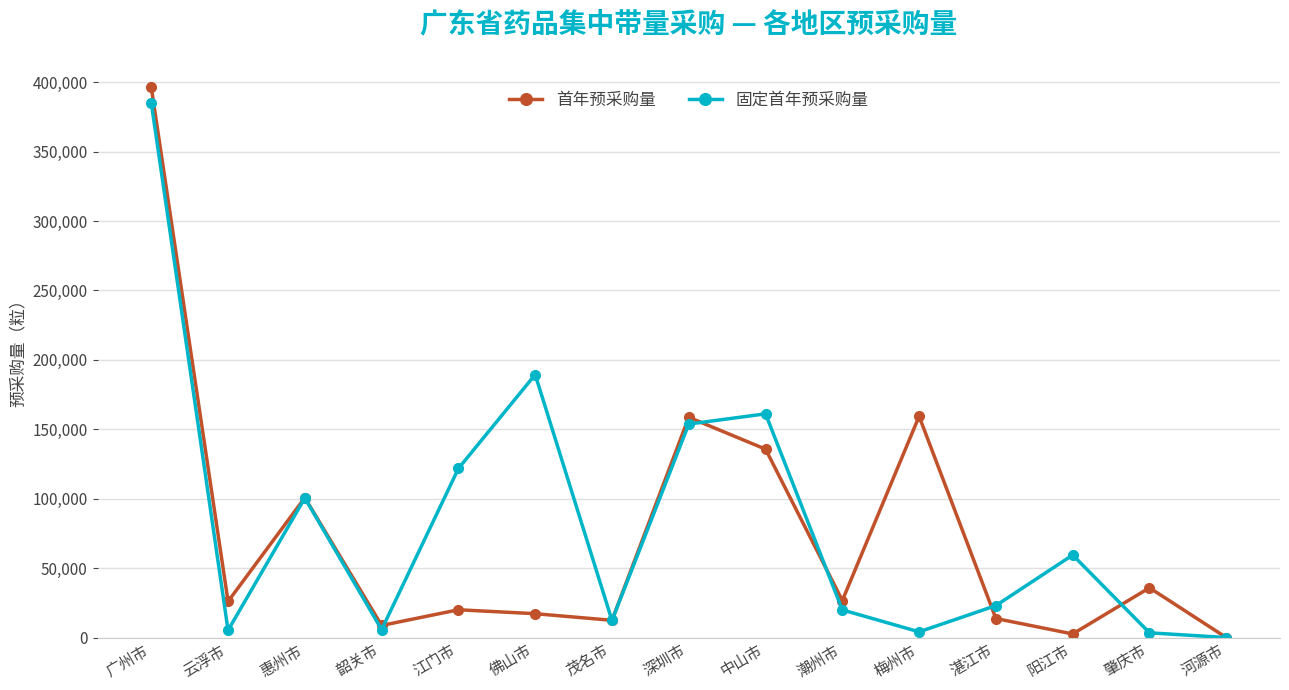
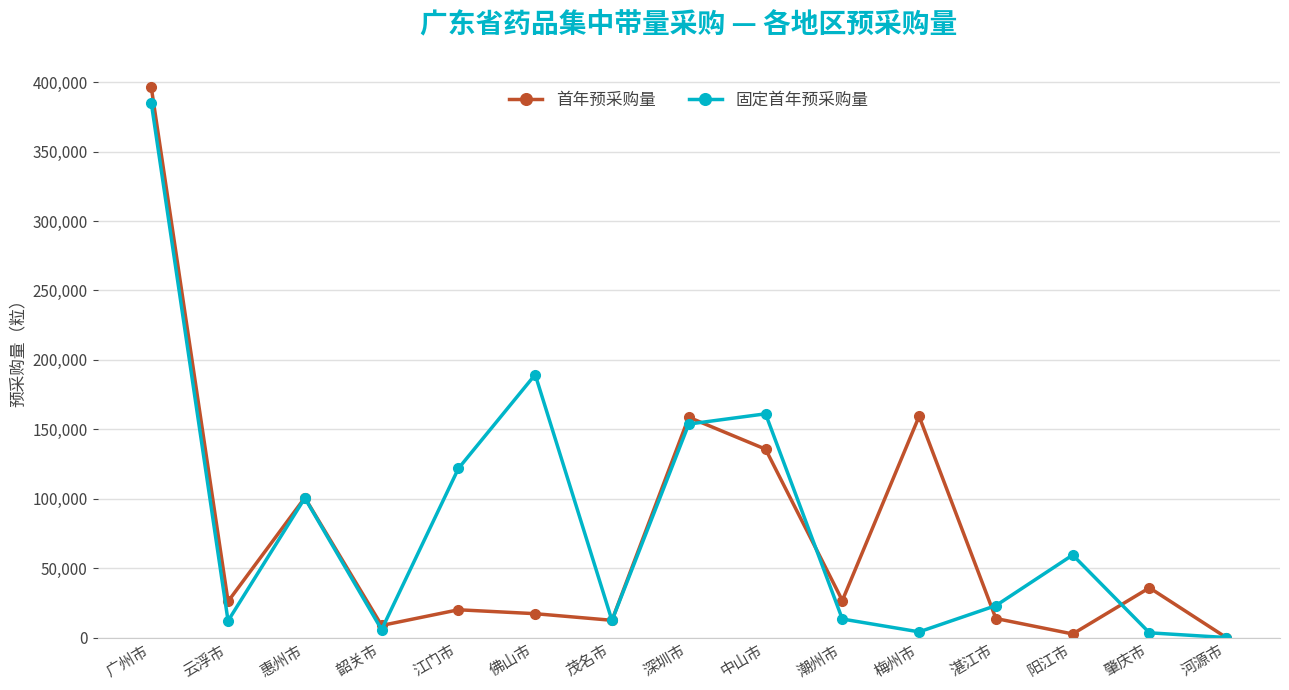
固定首年预采购量, 云浮市: 5,000 -> 12,000
固定首年预采购量, 潮州市: 20,000 -> 13,000
